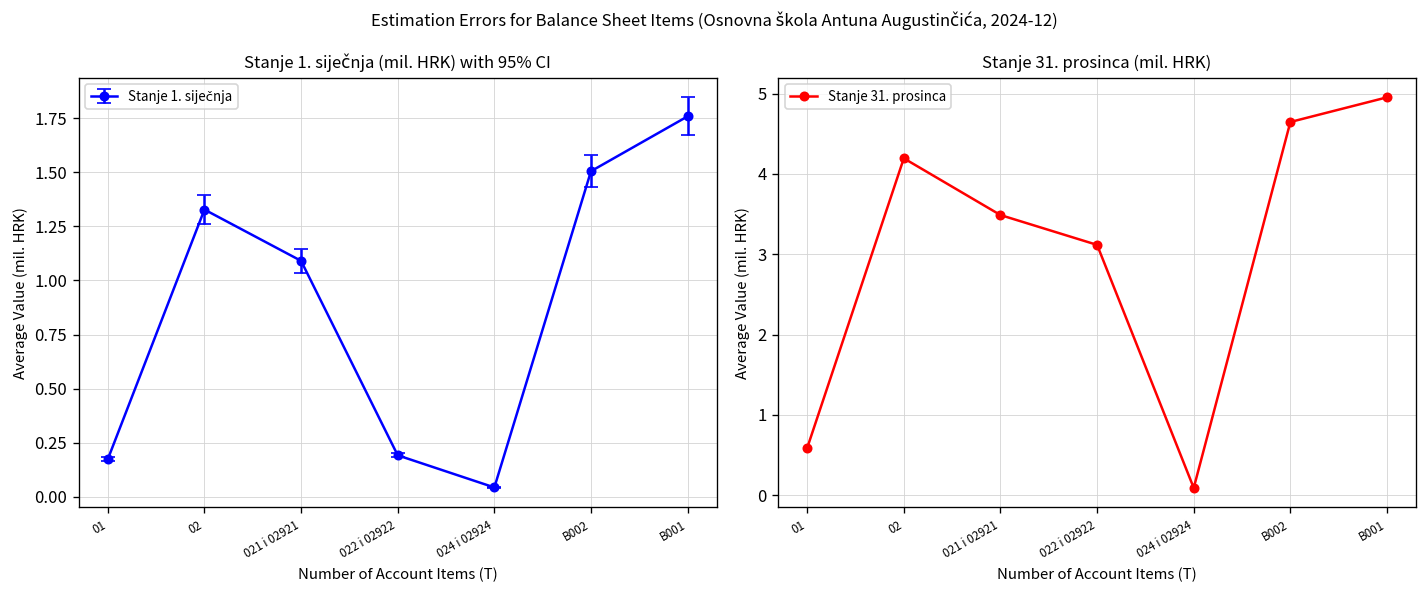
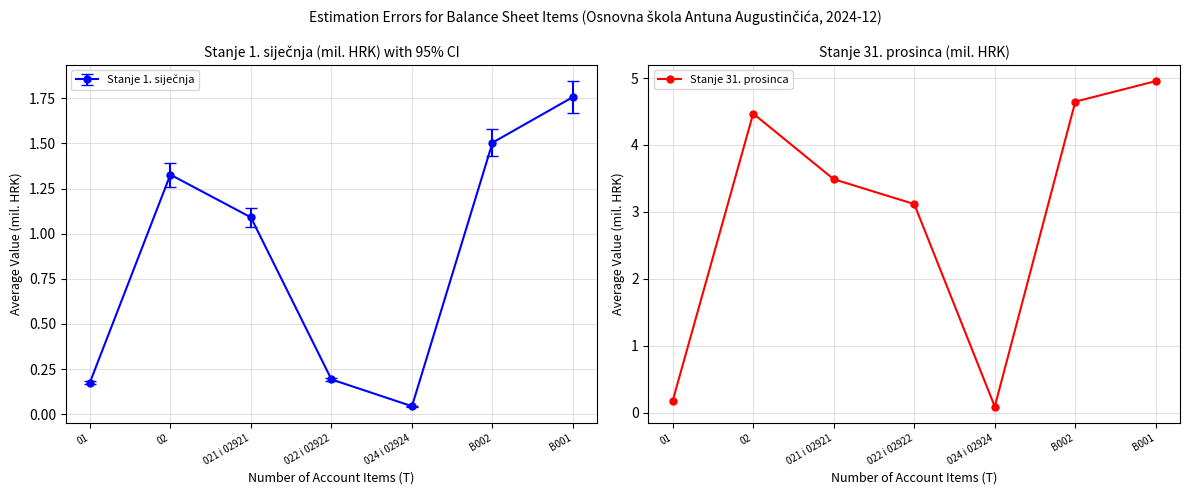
Stanje 31. prosinca (mil. HRK), 01: 0.6 -> 0.2
Stanje 31. prosinca (mil. HRK), 02: 4.2 -> 4.5
